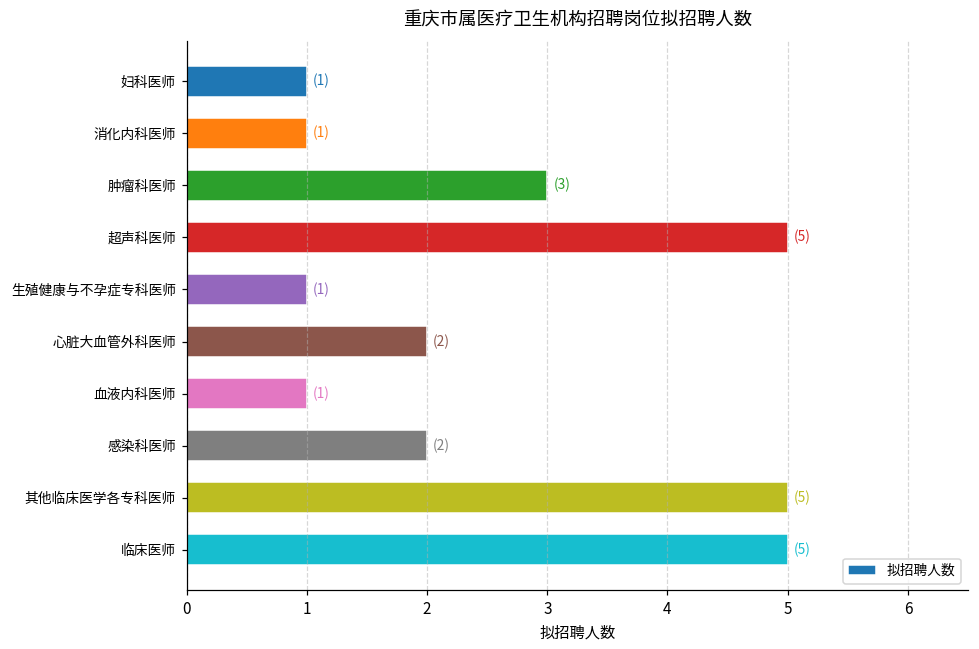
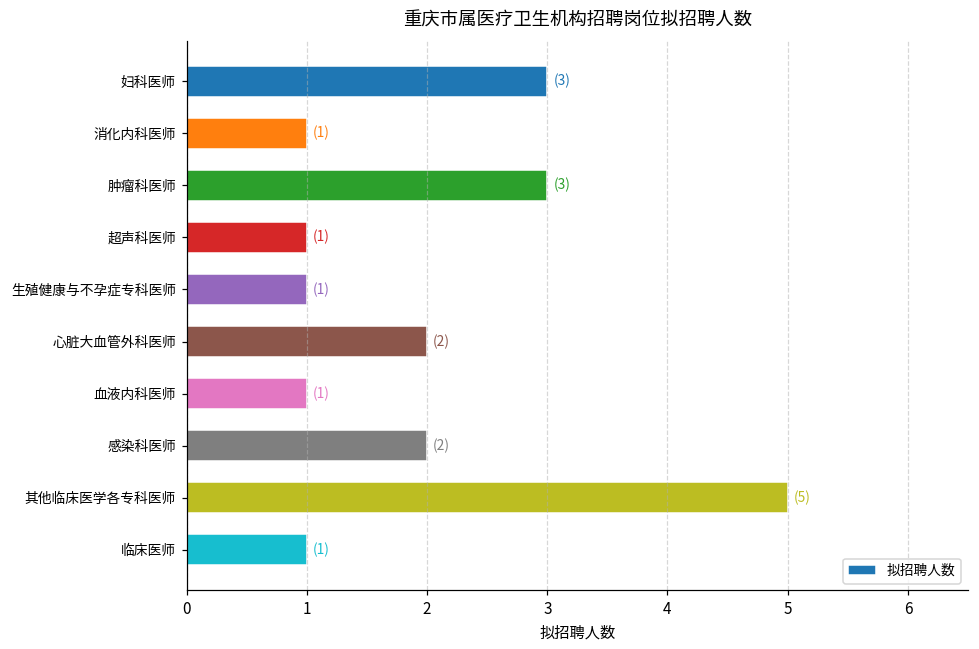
妇科医师: (1) -> (3)
超声科医师: (5) -> (1)
临床医师: (5) -> (1)
